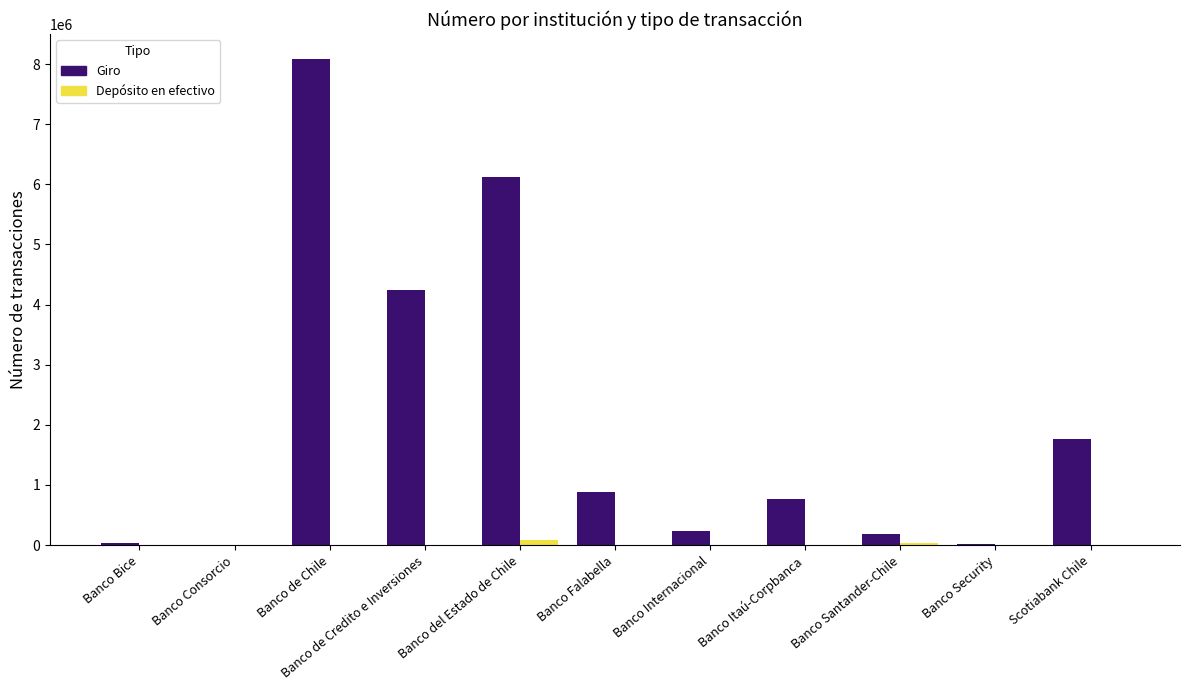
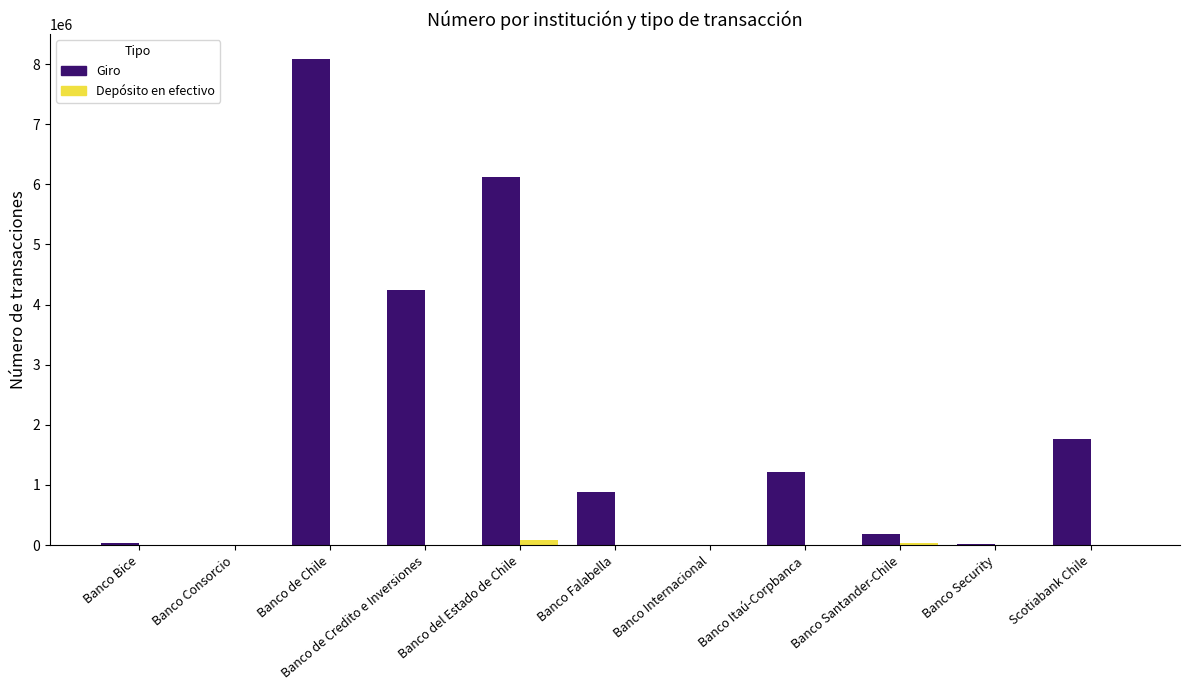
Giro, Banco Internacional: 200000 -> 0
Giro, Banco Itaú-Corpbanca: 800000 -> 1200000
